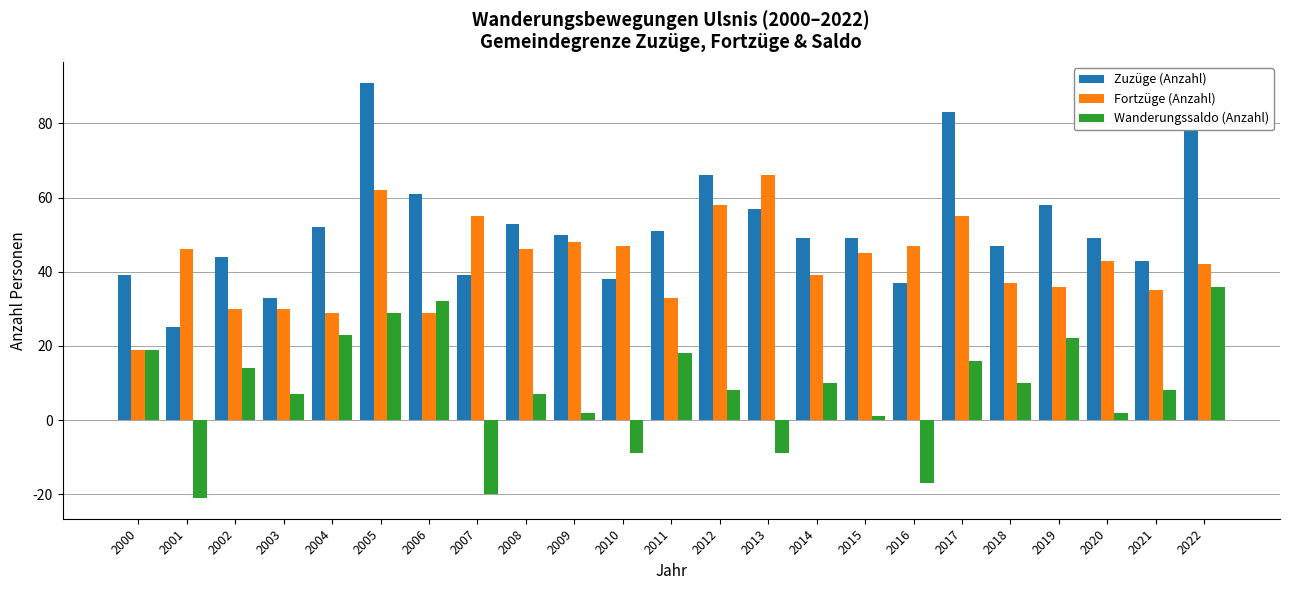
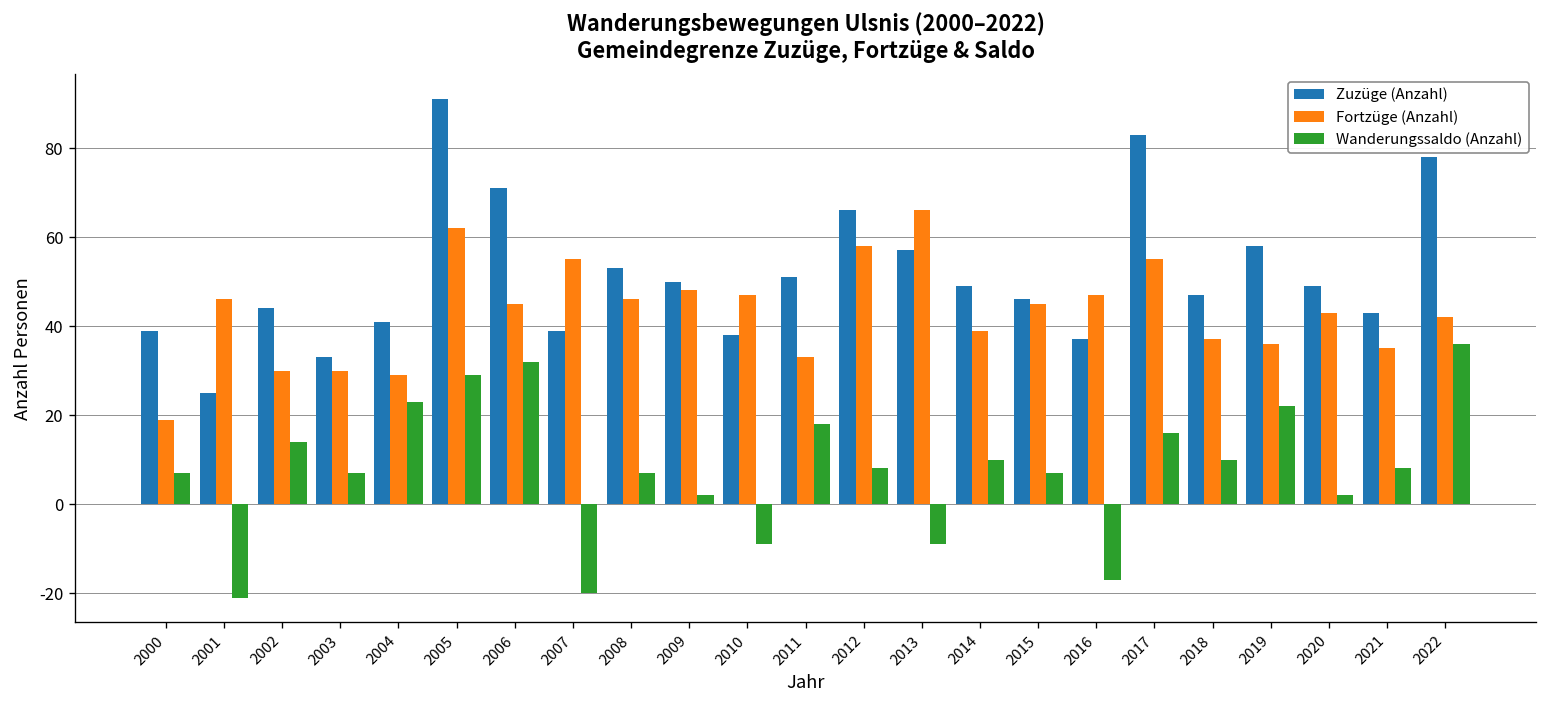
Wanderungssaldo (Anzahl), 2000: 19 -> 7
Zuzüge (Anzahl), 2004: 52 -> 41
Zuzüge (Anzahl), 2006: 61 -> 71
Fortzüge (Anzahl), 2006: 29 -> 45
Zuzüge (Anzahl), 2015: 49 -> 46
Wanderungssaldo (Anzahl), 2015: 1 -> 7
